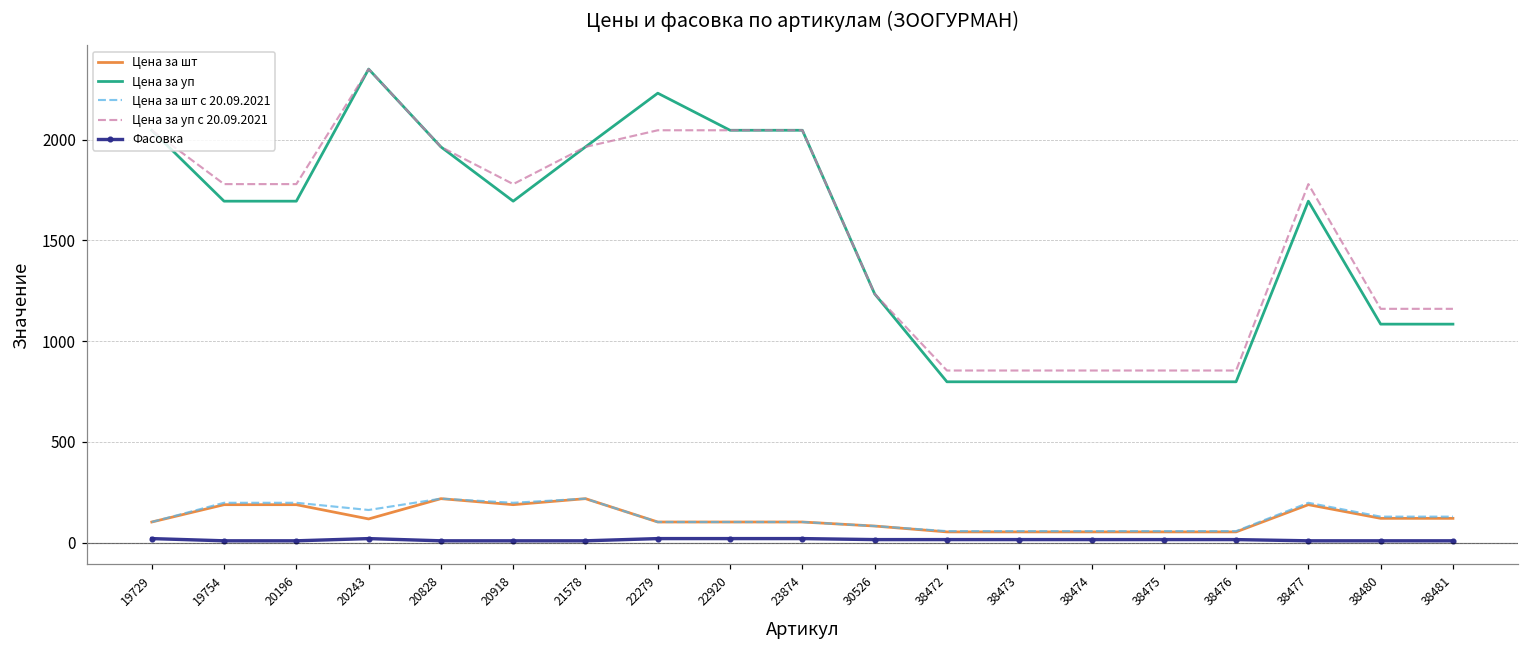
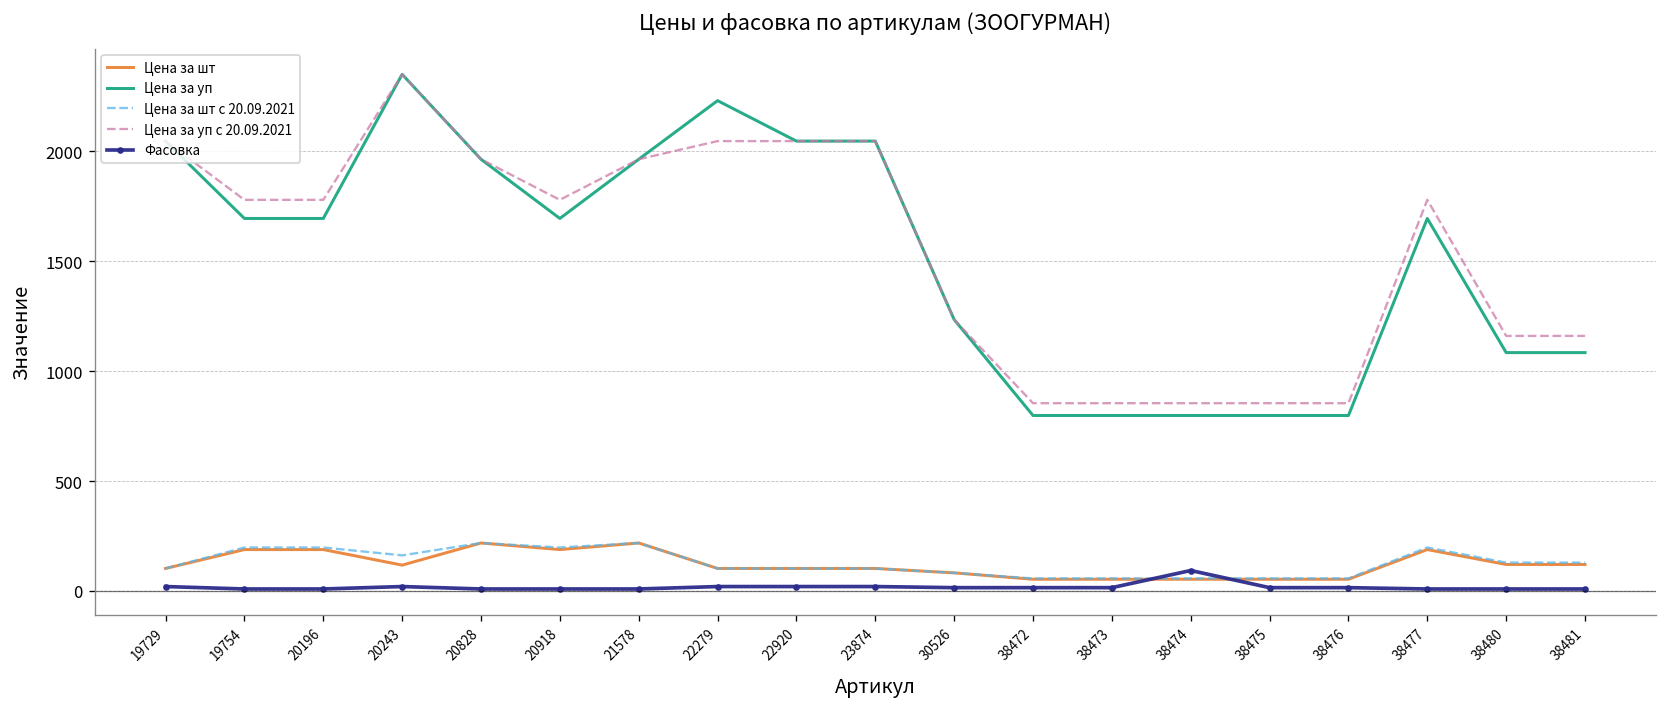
Фасовка, 38474: 20 -> 90
